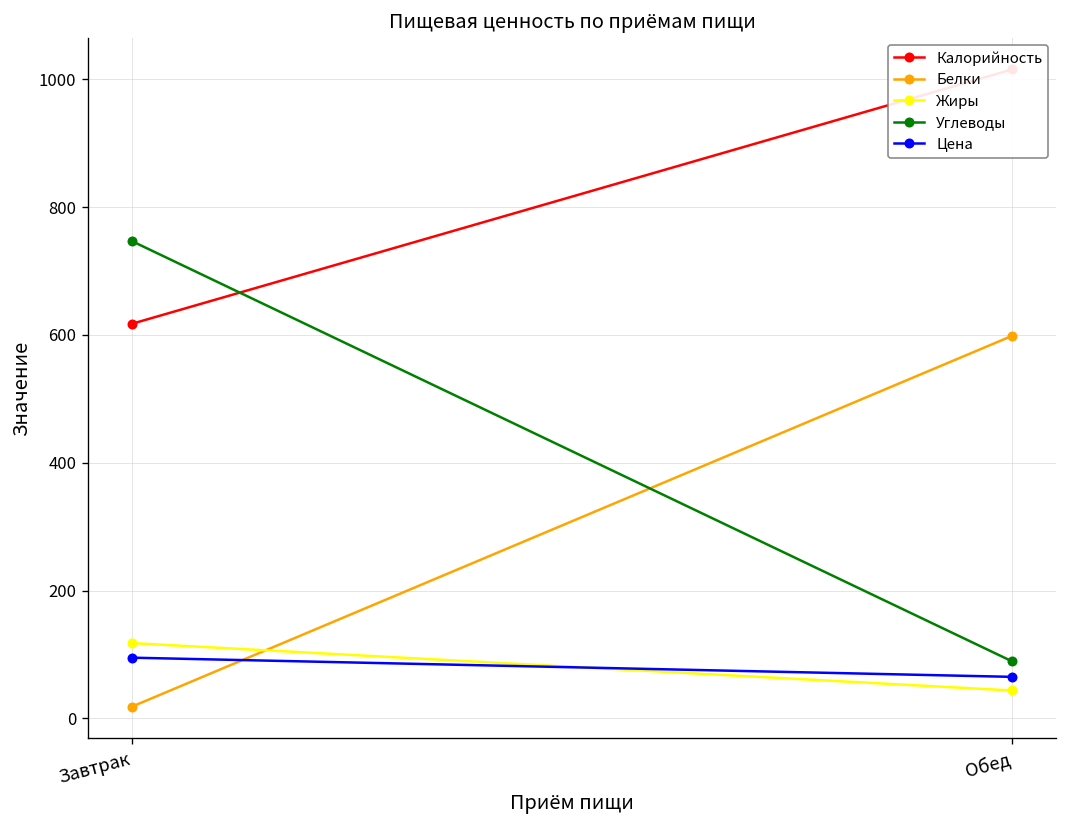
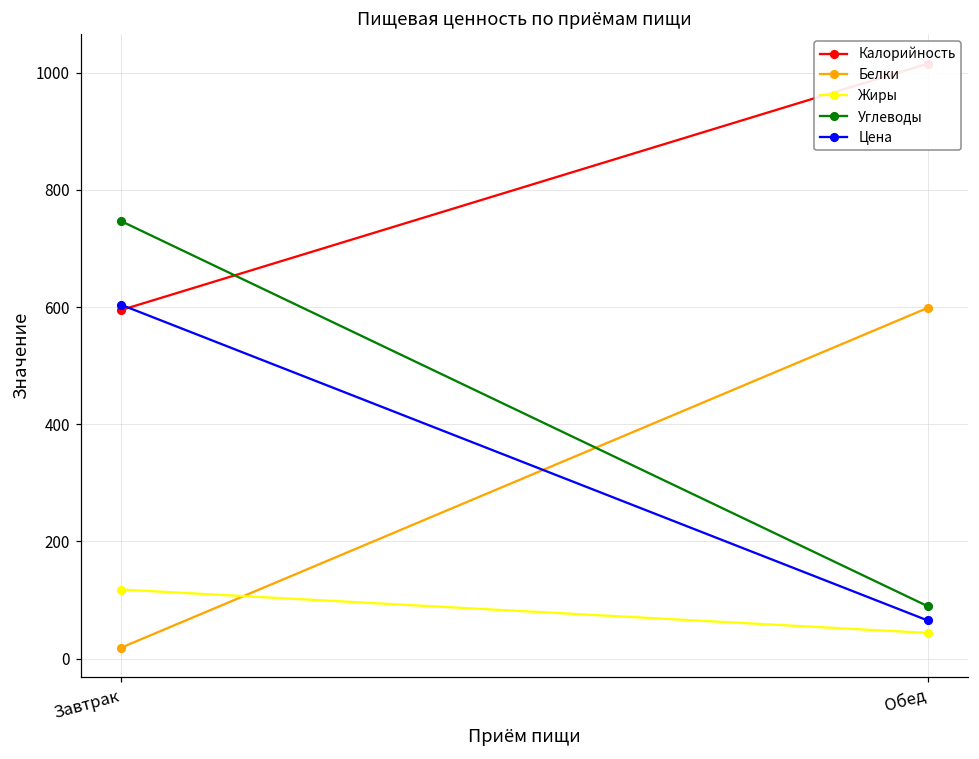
Калорийность, Завтрак: 620 -> 590
Цена, Завтрак: 100 -> 600
